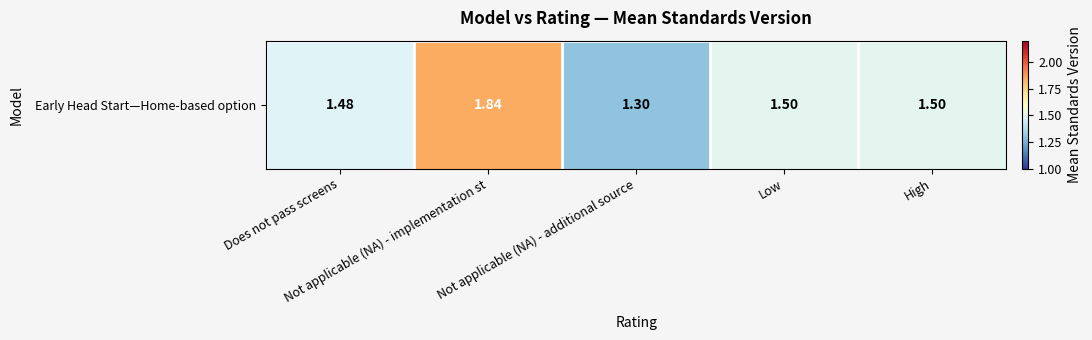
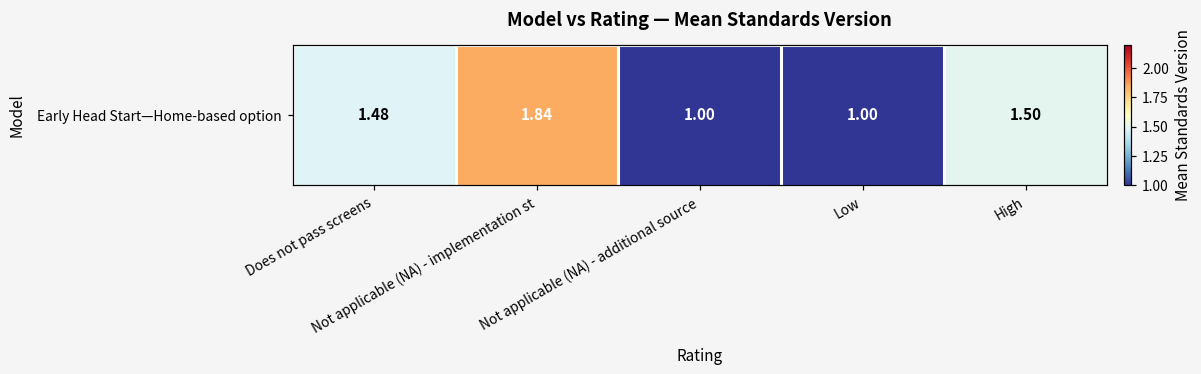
Early Head Start—Home-based option, Not applicable (NA) - additional source: 1.30 -> 1.00
Early Head Start—Home-based option, Low: 1.50 -> 1.00
